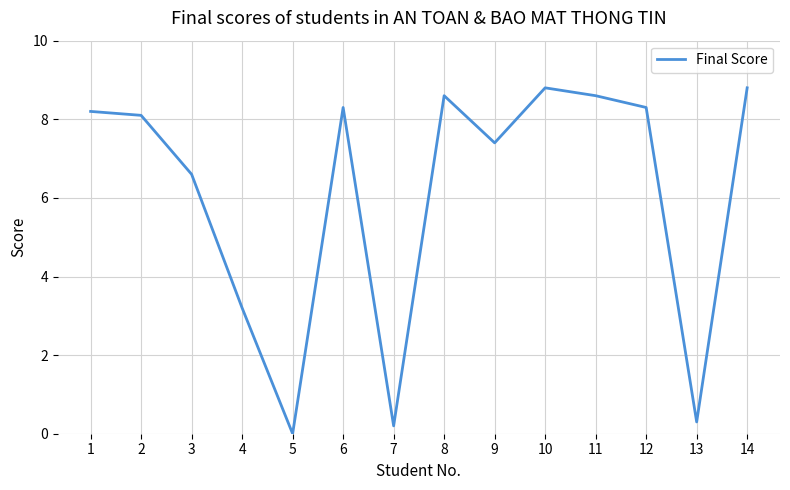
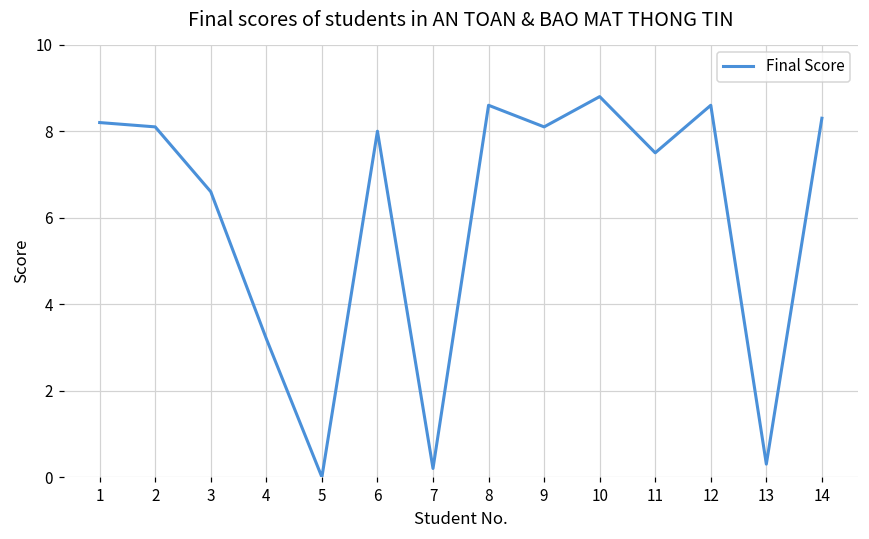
6: 8.3 -> 8.0
9: 7.4 -> 8.1
11: 8.6 -> 7.5
12: 8.3 -> 8.6
14: 8.8 -> 8.3
